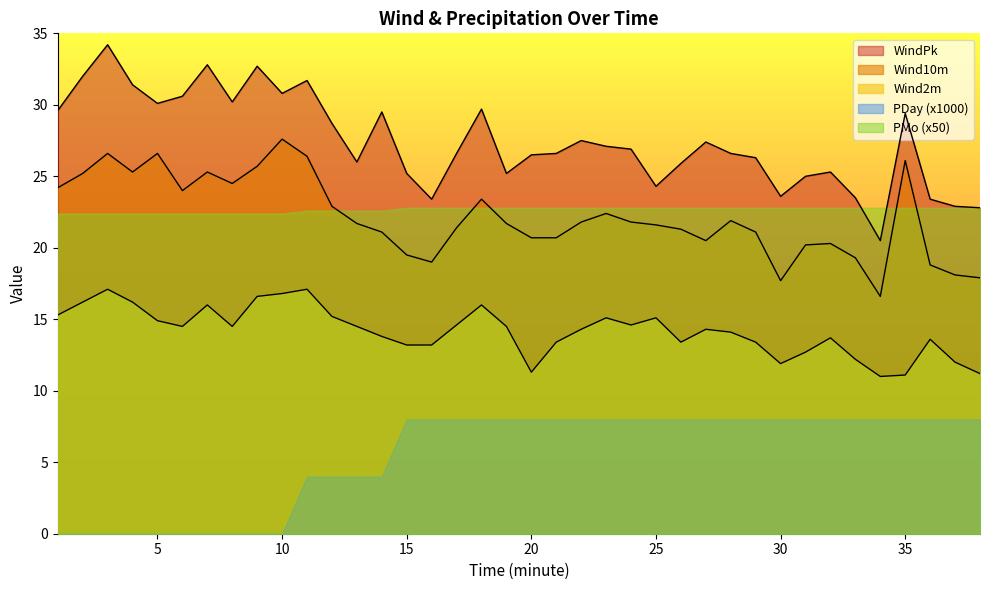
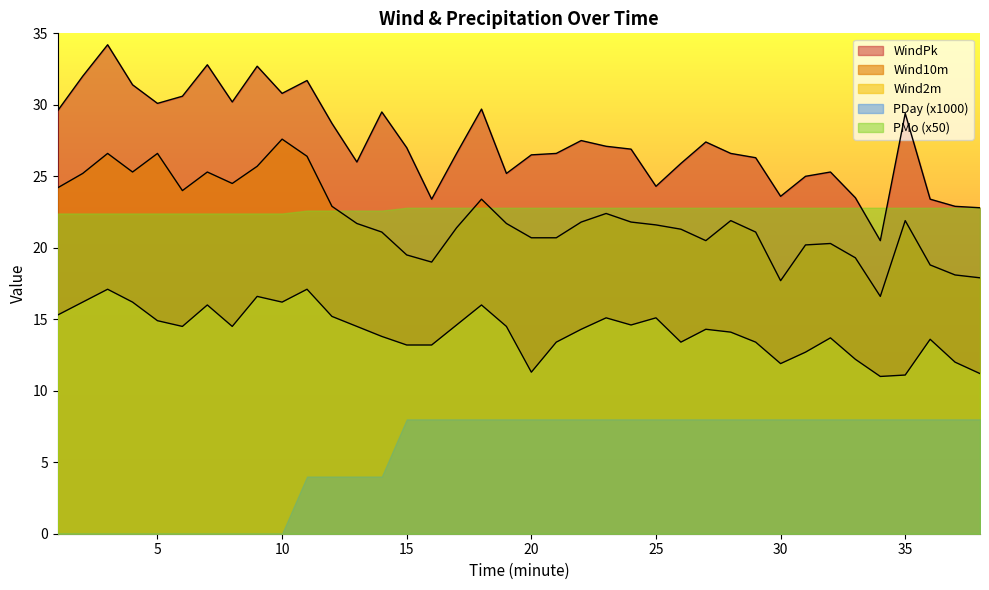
Wind2m, 10: 16.8 -> 16.2
WindPk, 15: 25.2 -> 27.0
Wind10m, 35: 26.1 -> 21.9
